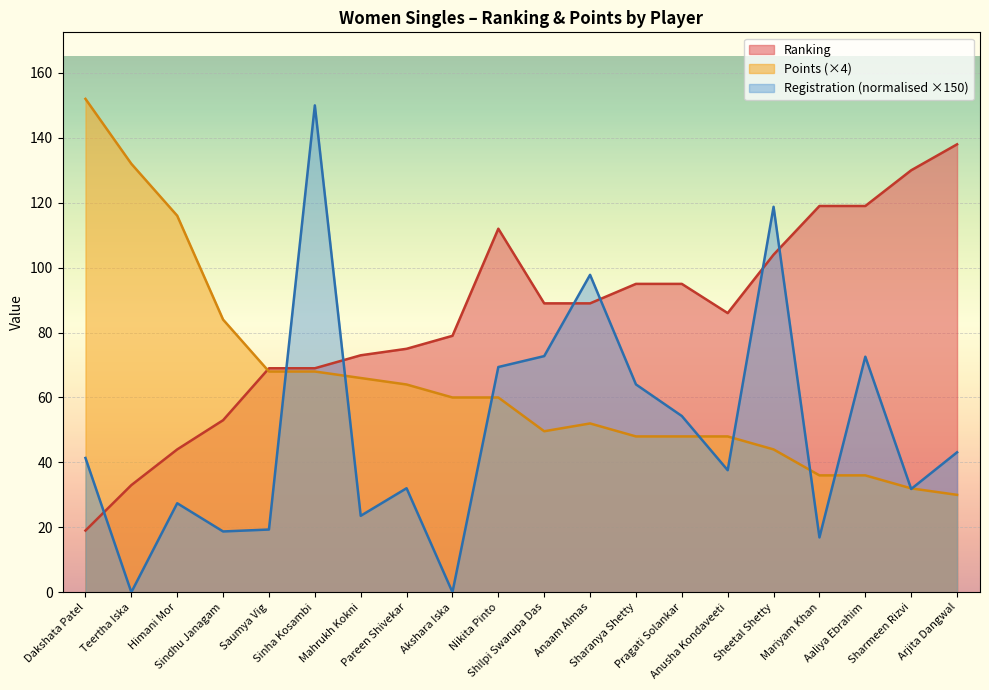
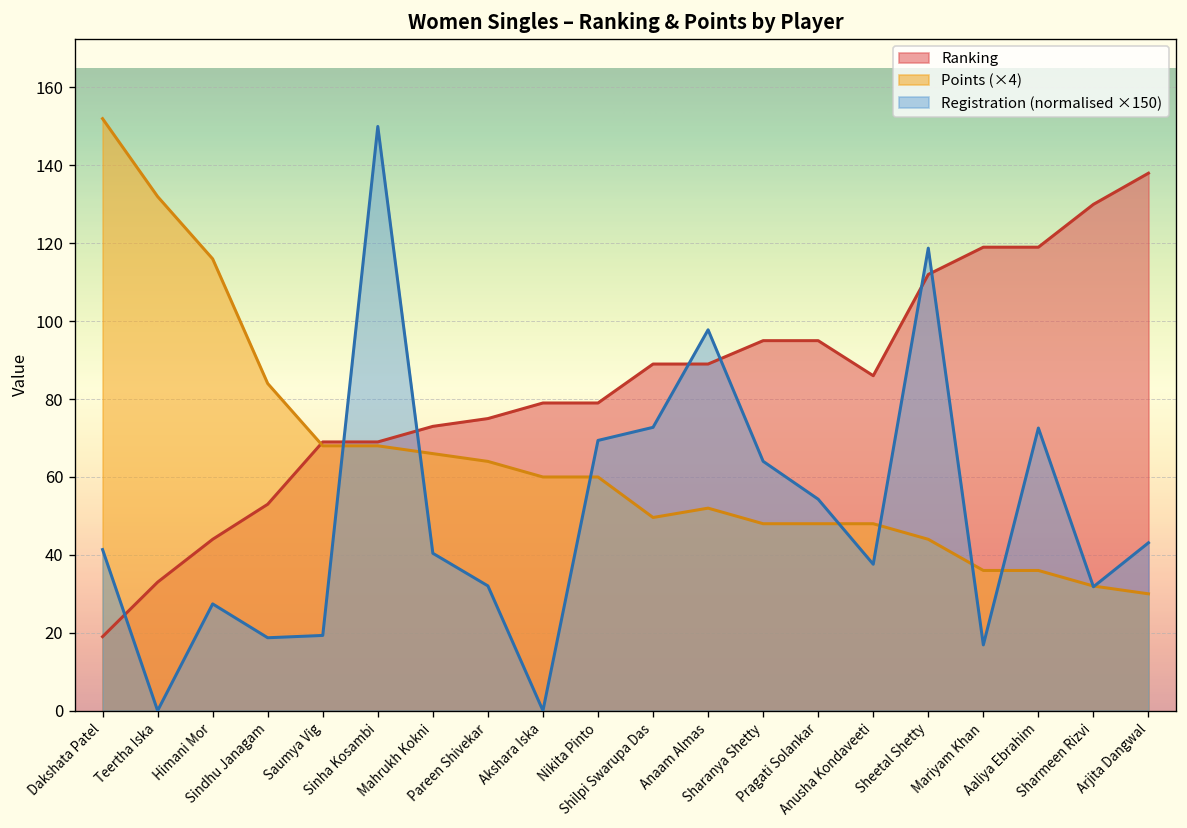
Registration (normalised ×150), Mahrukh Kokni: 24 -> 40
Ranking, Nikita Pinto: 112 -> 79
Ranking, Sheetal Shetty: 104 -> 112
